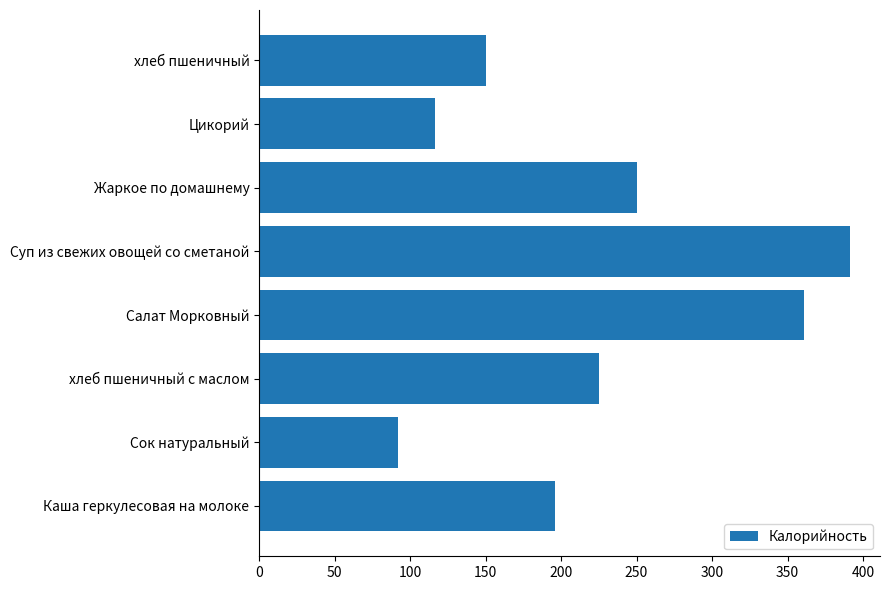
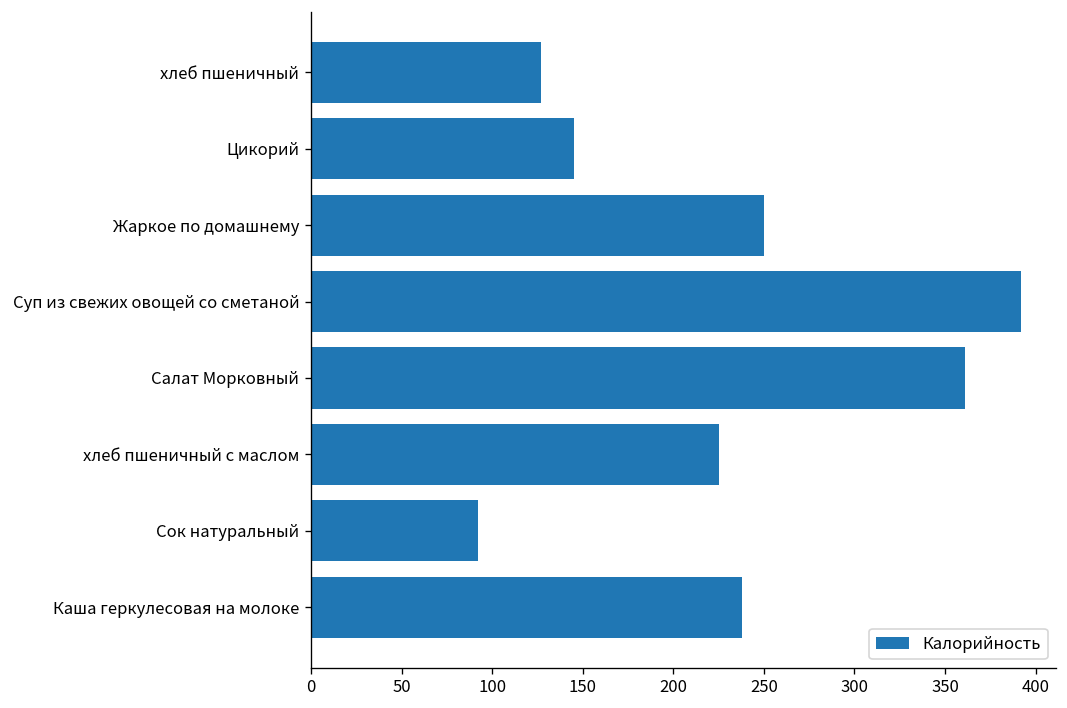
хлеб пшеничный: 150 -> 127
Цикорий: 117 -> 145
Каша геркулесовая на молоке: 196 -> 238
